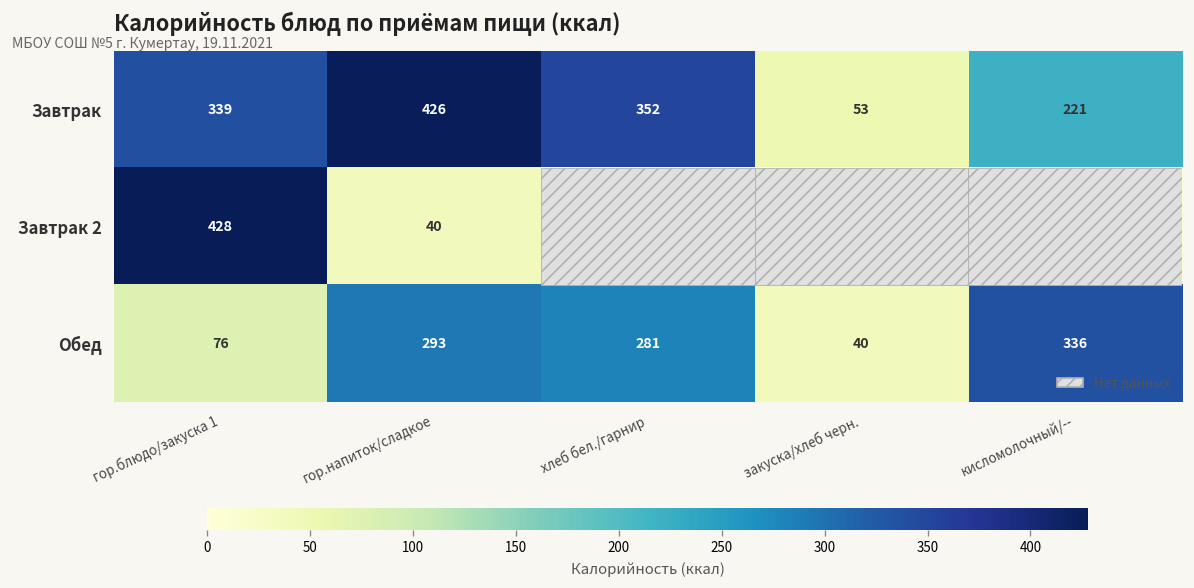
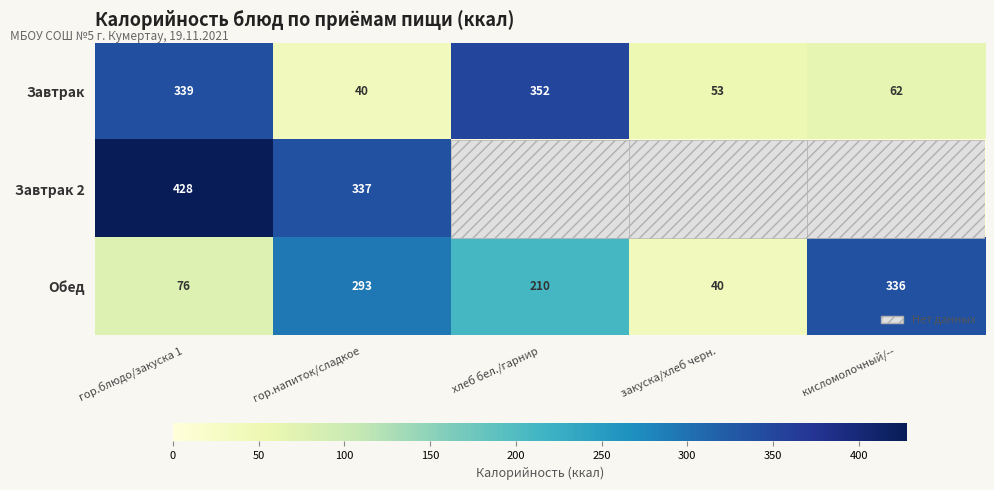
Завтрак, гор.напиток/сладкое: 426 -> 40
Завтрак, кисломолочный/--: 221 -> 62
Завтрак 2, гор.напиток/сладкое: 40 -> 337
Обед, хлеб бел./гарнир: 281 -> 210
